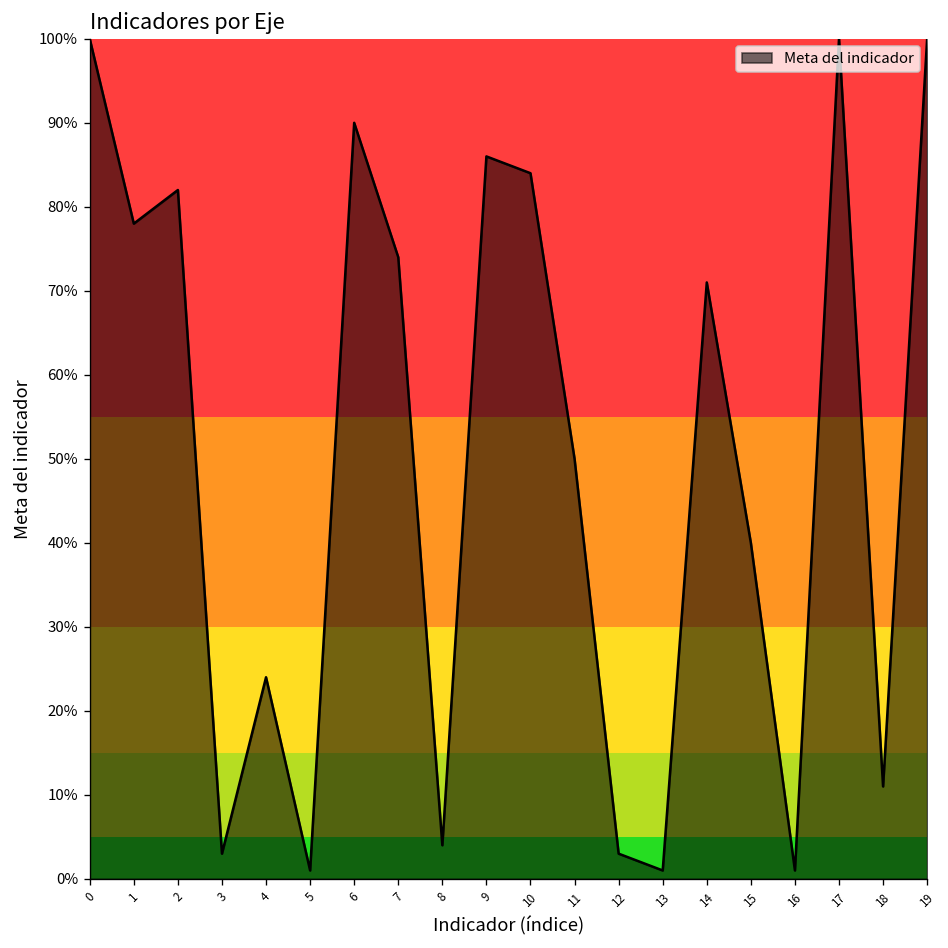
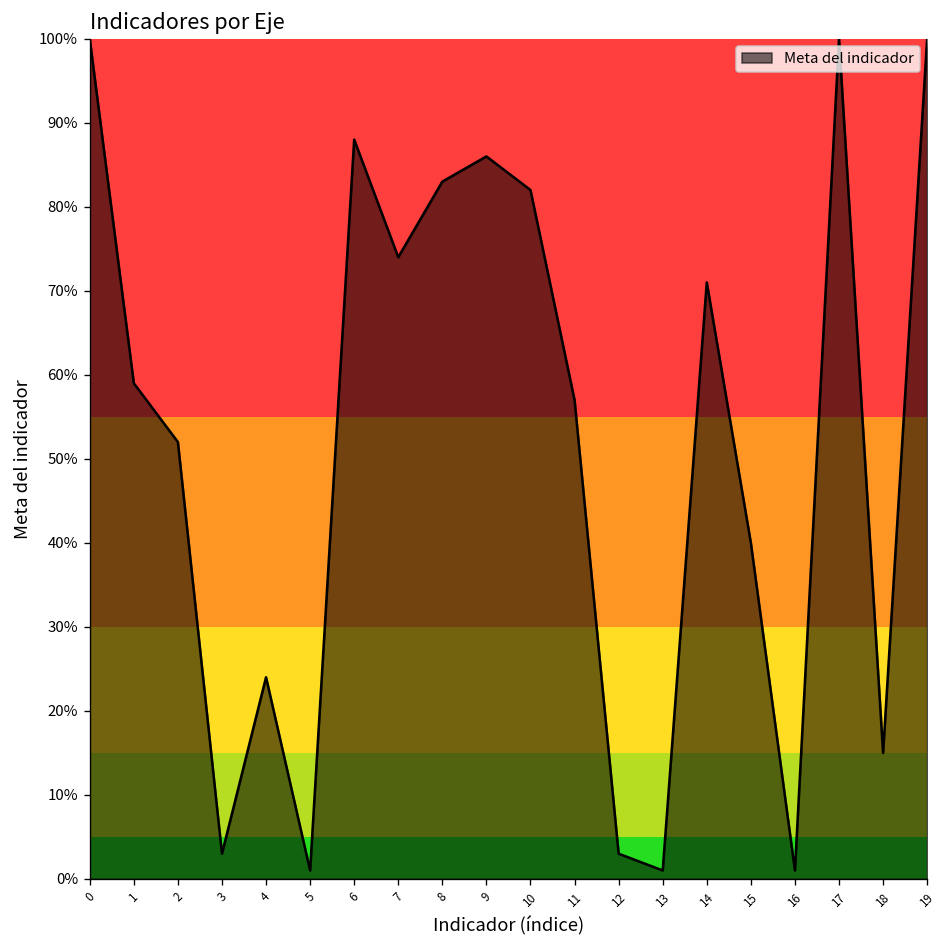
1: 78% -> 59%
2: 82% -> 52%
6: 90% -> 88%
8: 4% -> 83%
10: 84% -> 82%
11: 50% -> 57%
18: 11% -> 15%
